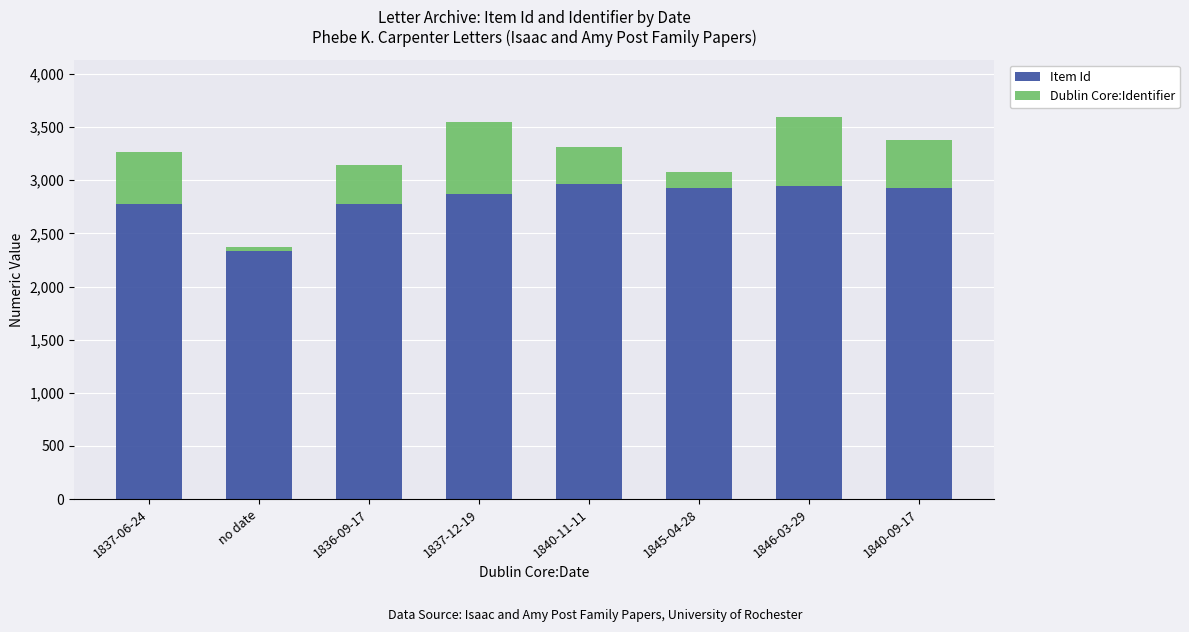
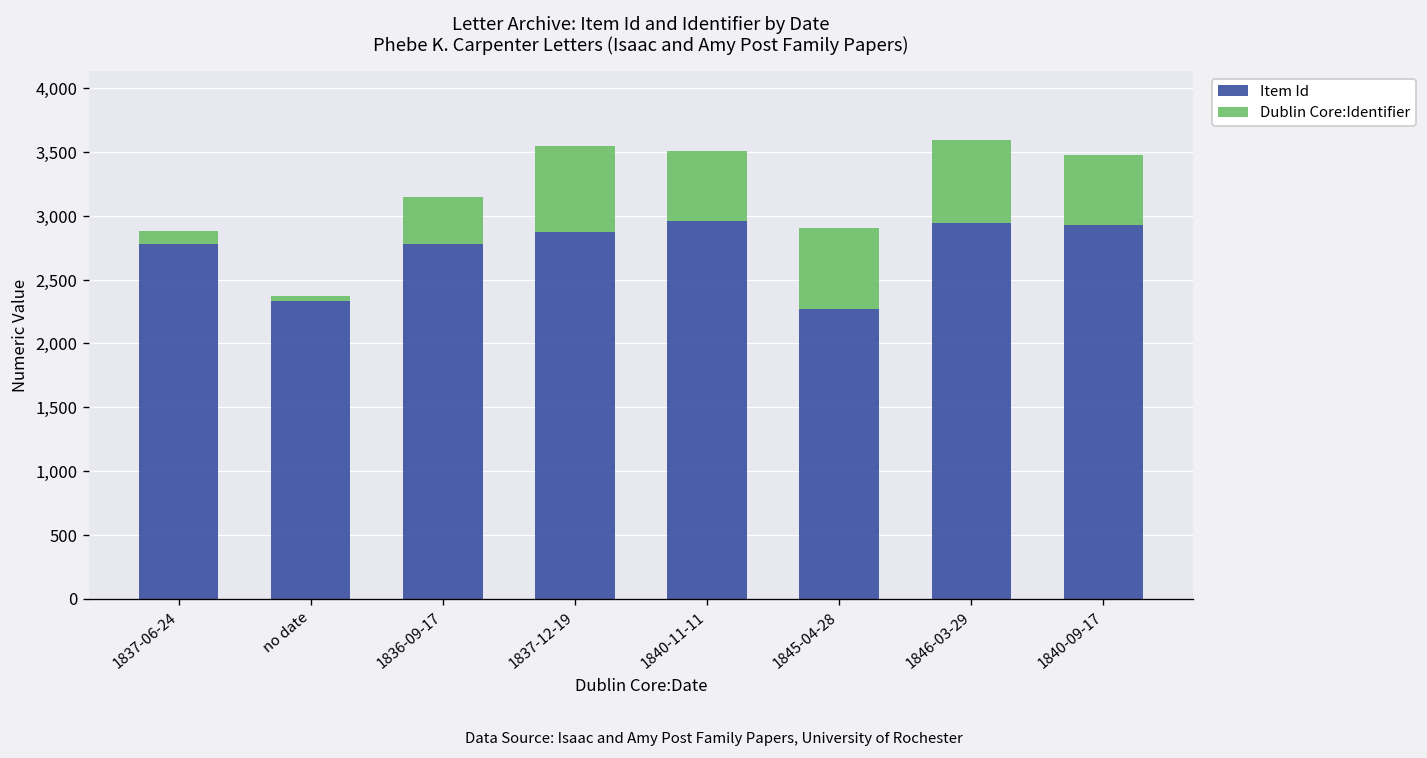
Dublin Core:Identifier, 1837-06-24: 480 -> 100
Dublin Core:Identifier, 1840-11-11: 350 -> 540
Item Id, 1845-04-28: 2,930 -> 2,270
Dublin Core:Identifier, 1845-04-28: 150 -> 640
Dublin Core:Identifier, 1840-09-17: 450 -> 550
